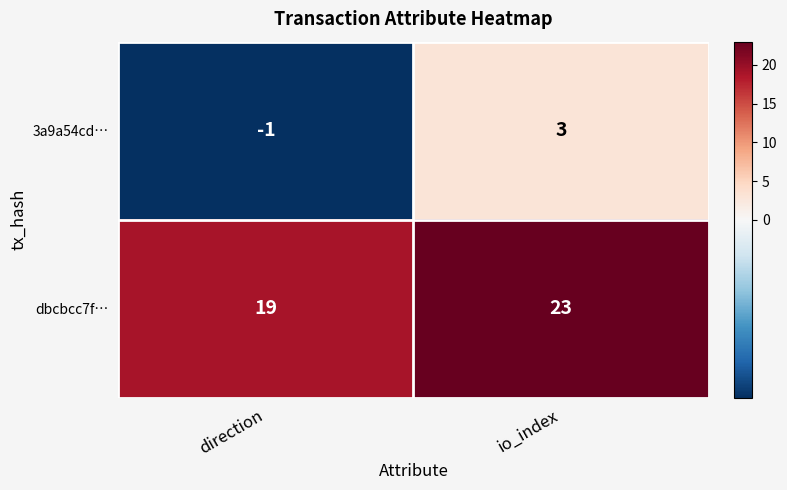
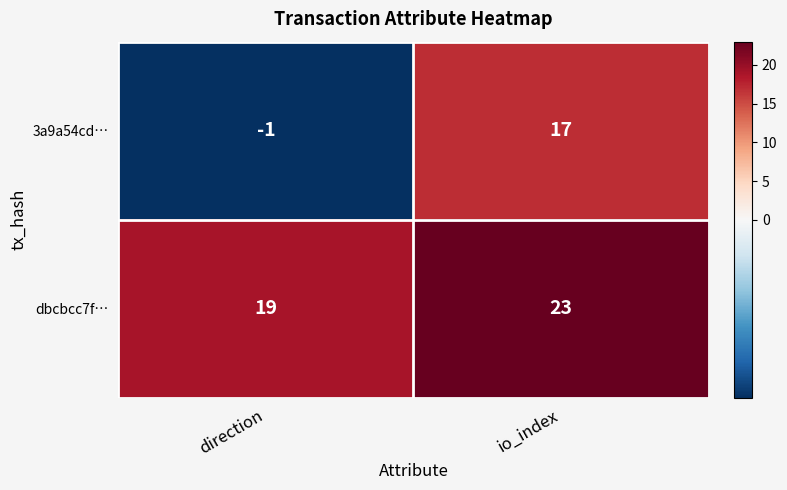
3a9a54cd…, io_index: 3 -> 17
